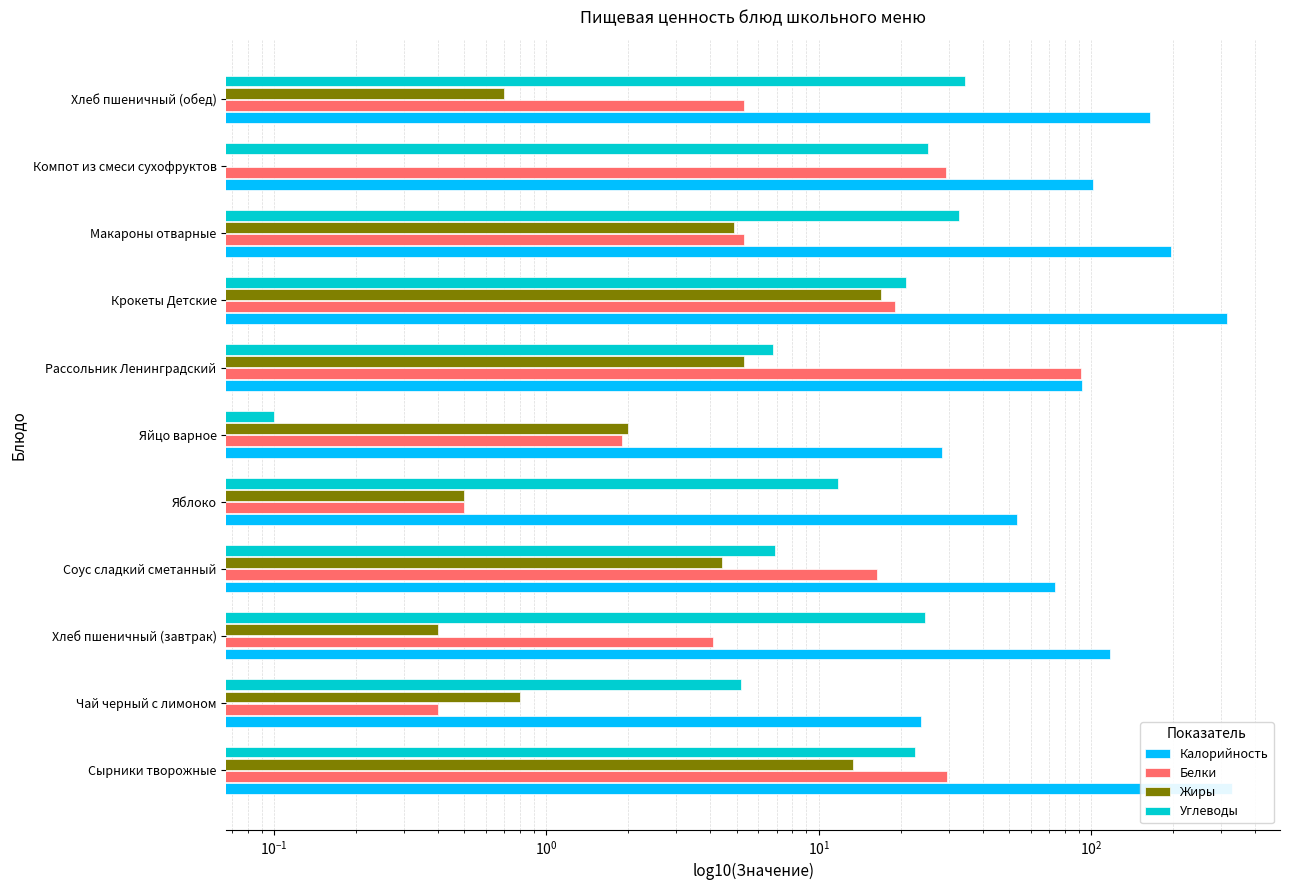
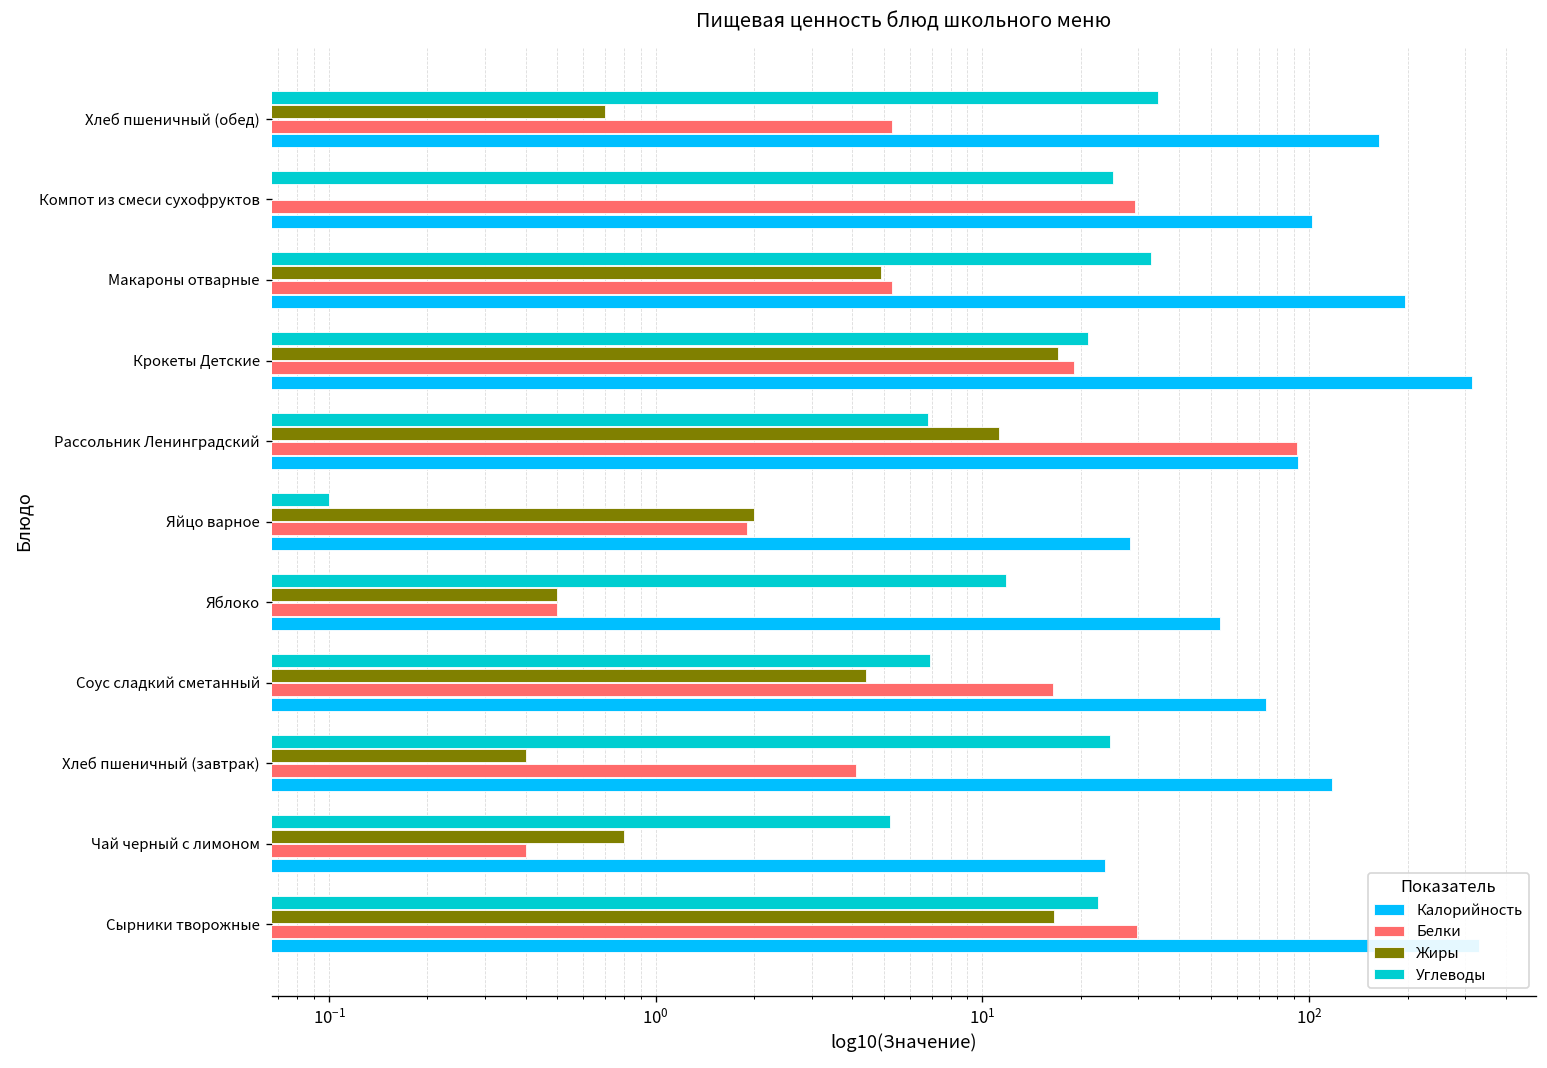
Жиры, Рассольник Ленинградский: 5.3 -> 11.2
Жиры, Сырники творожные: 13 -> 17
